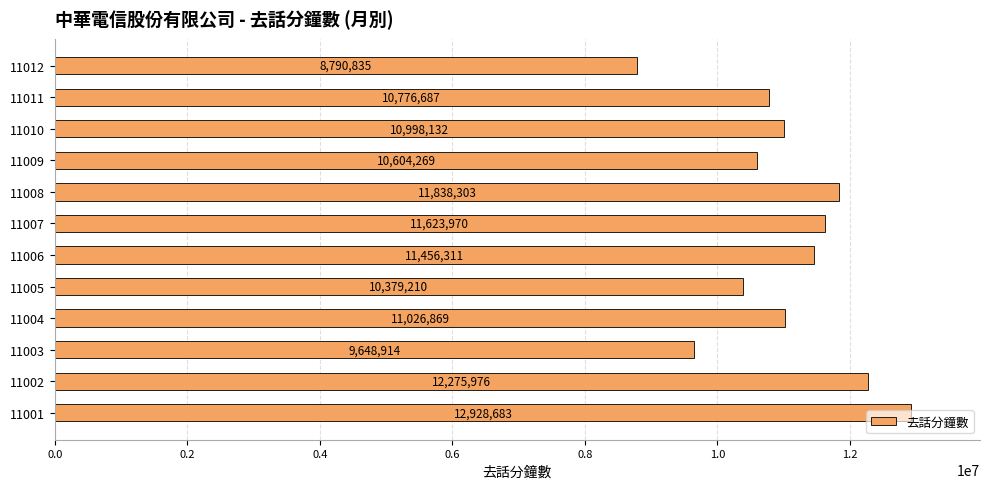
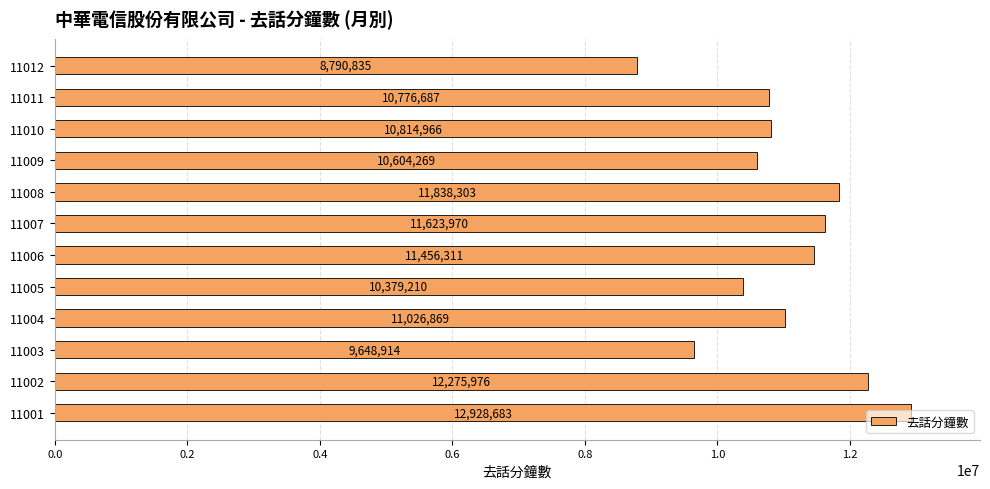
11010: 10,998,132 -> 10,814,966
